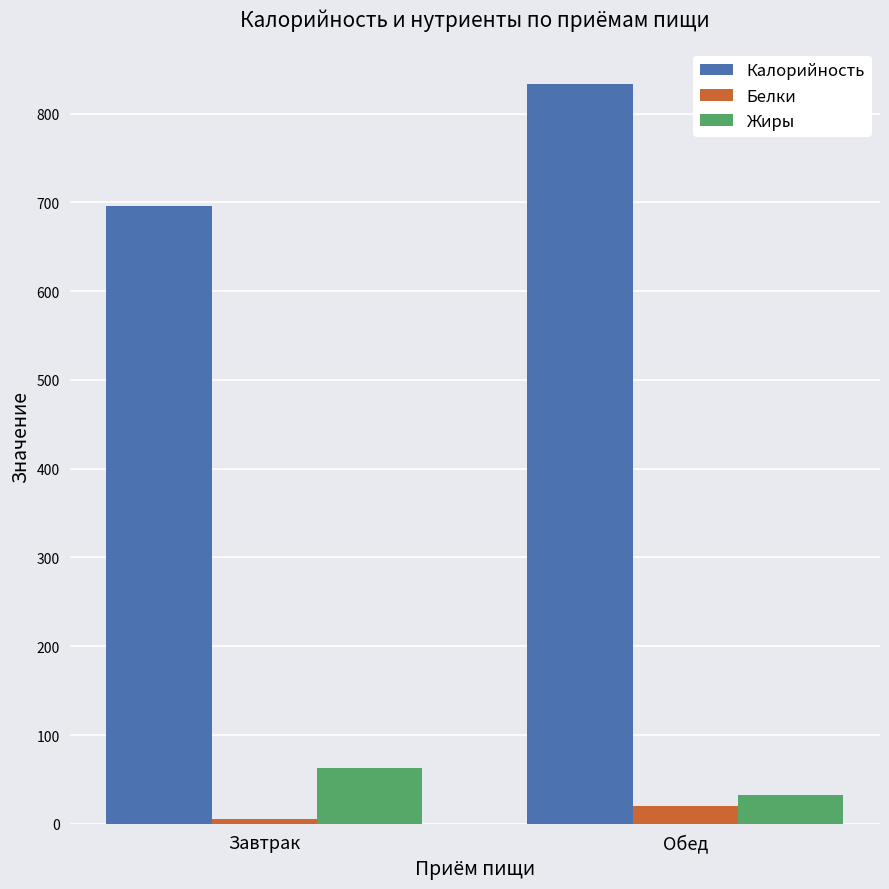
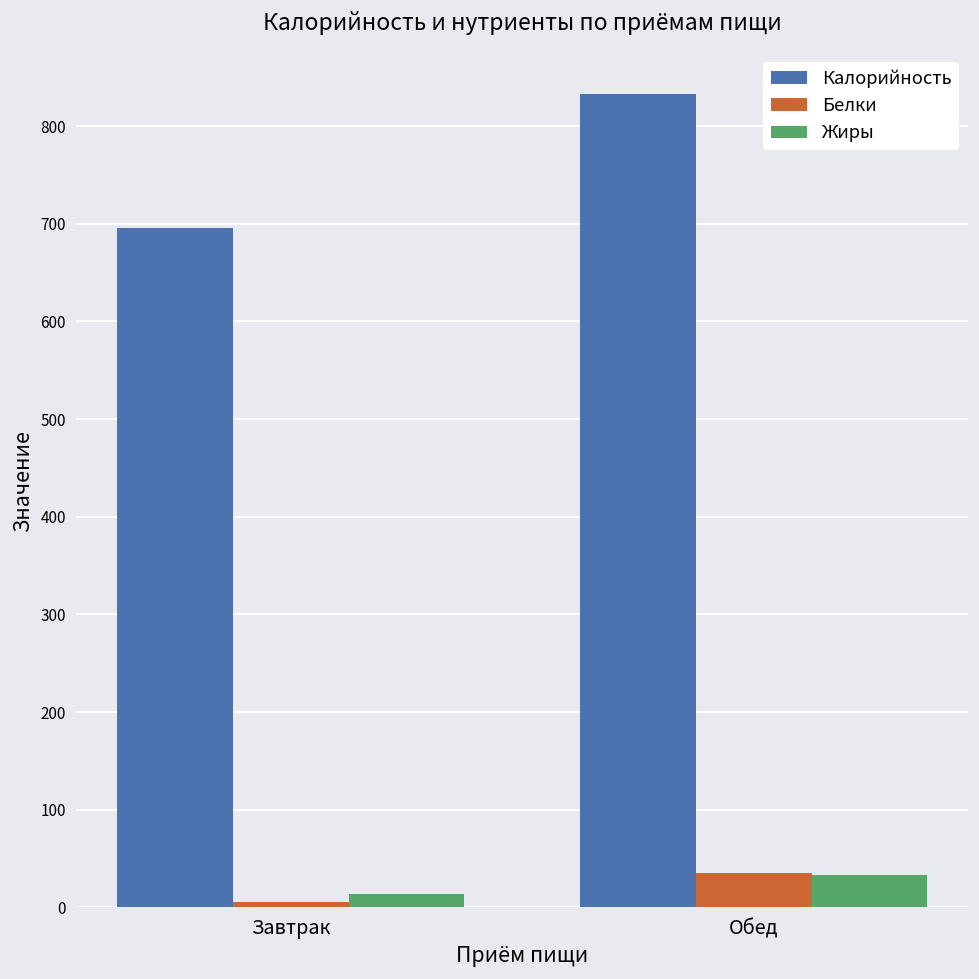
Жиры, Завтрак: 60 -> 10
Белки, Обед: 20 -> 40
